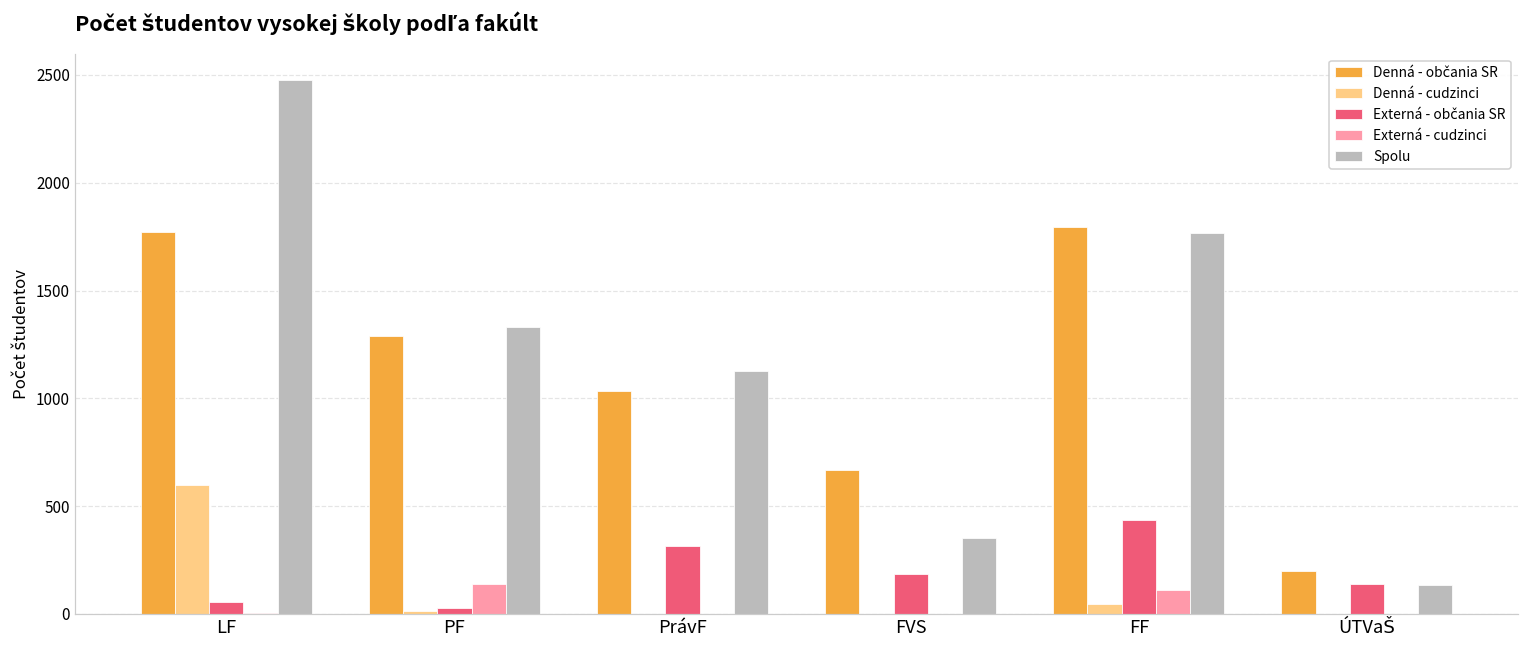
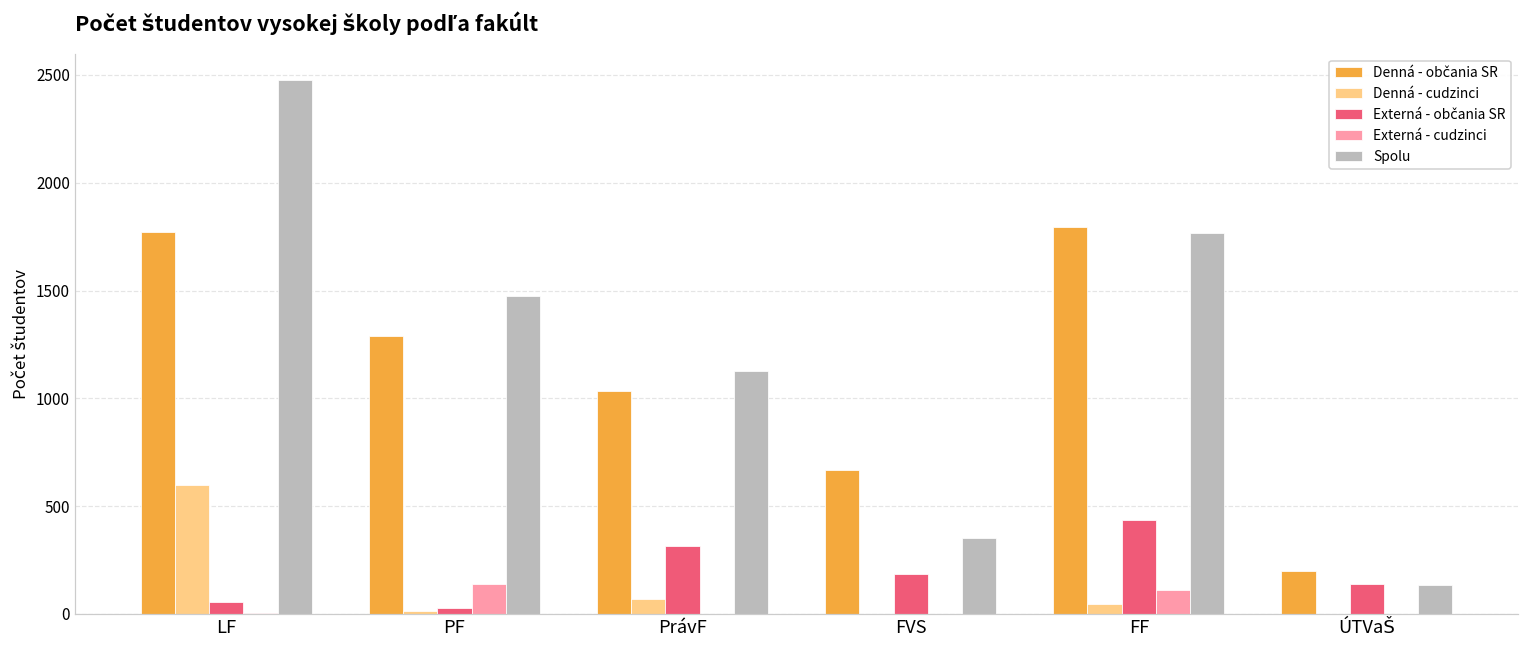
Spolu, PF: 1330 -> 1480
Denná - cudzinci, PrávF: 0 -> 70
